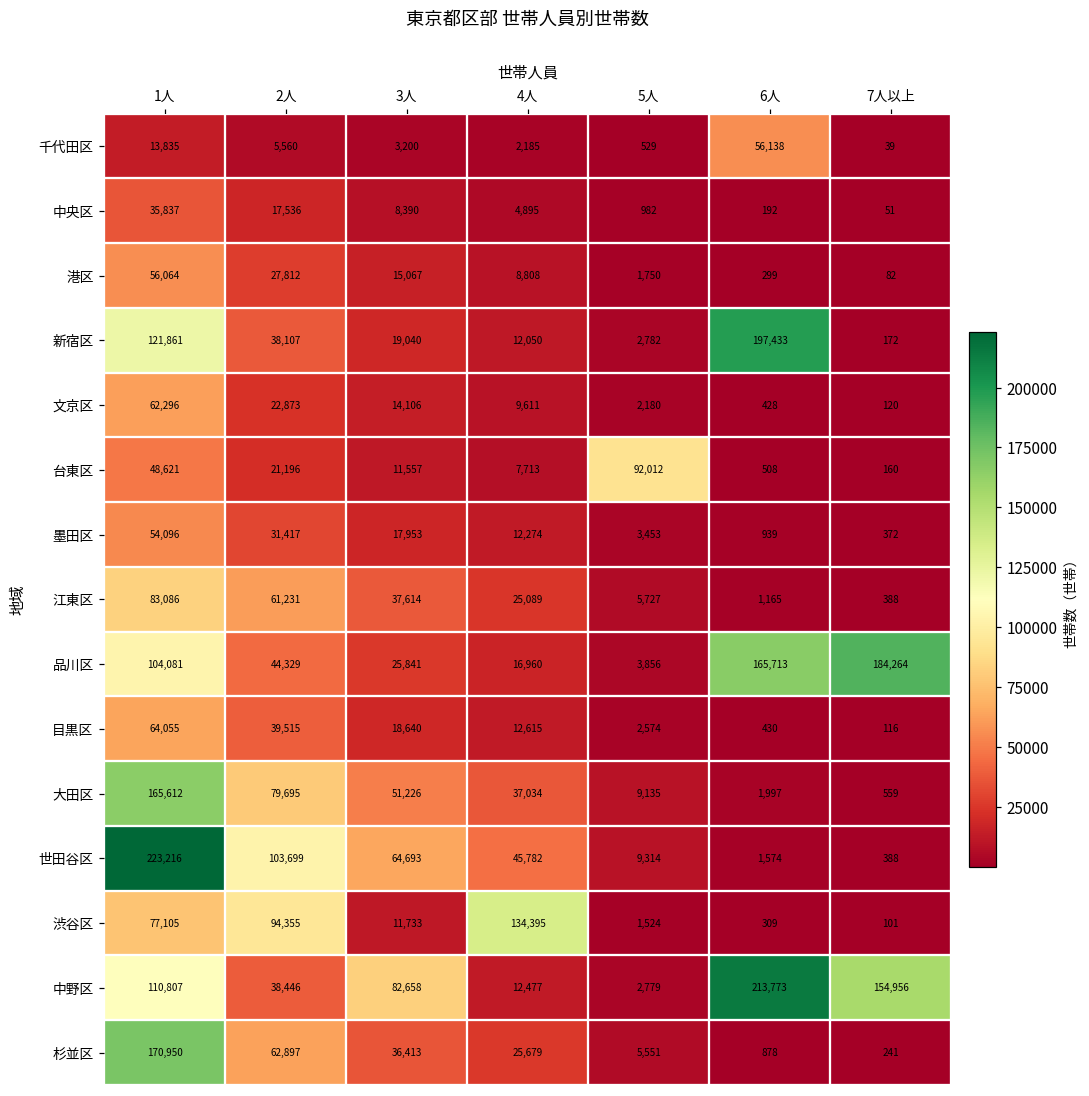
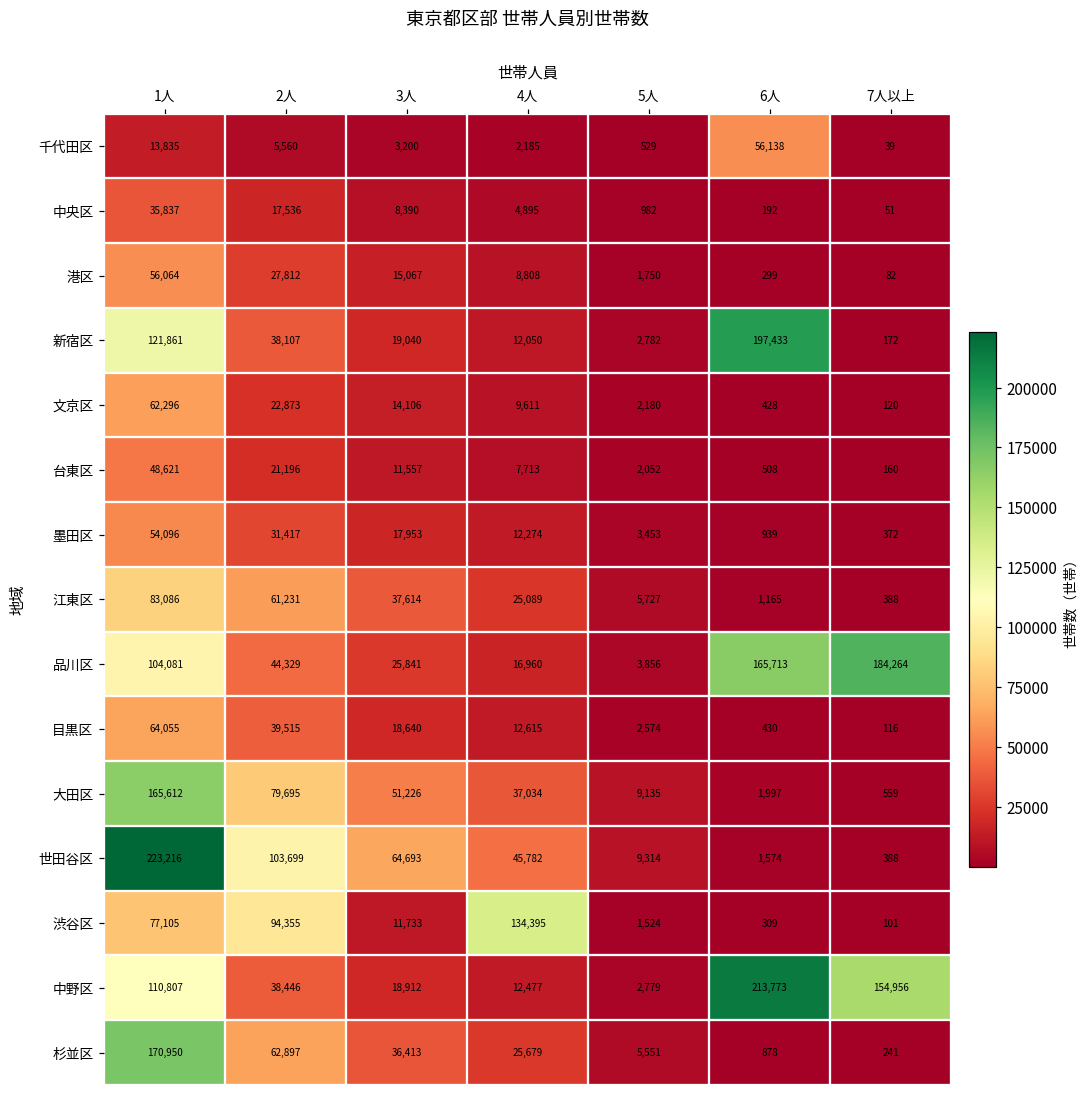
台東区, 5人: 92,012 -> 2,052
中野区, 3人: 82,658 -> 18,912
